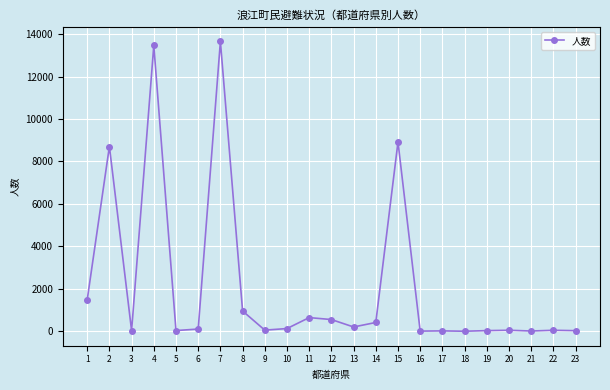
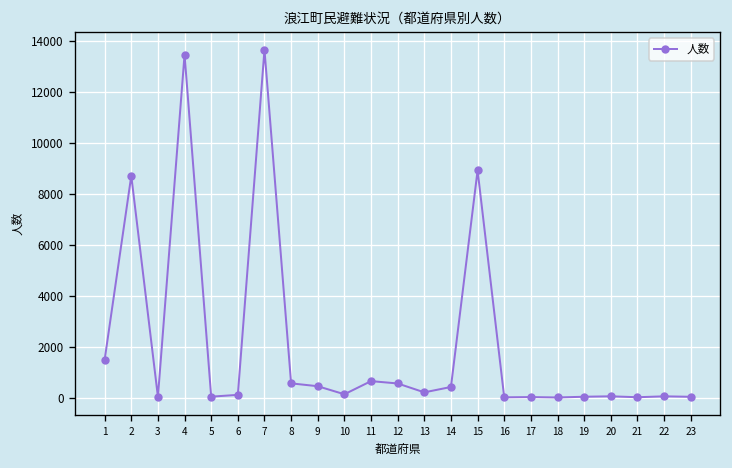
8: 1000 -> 600
9: 100 -> 500
